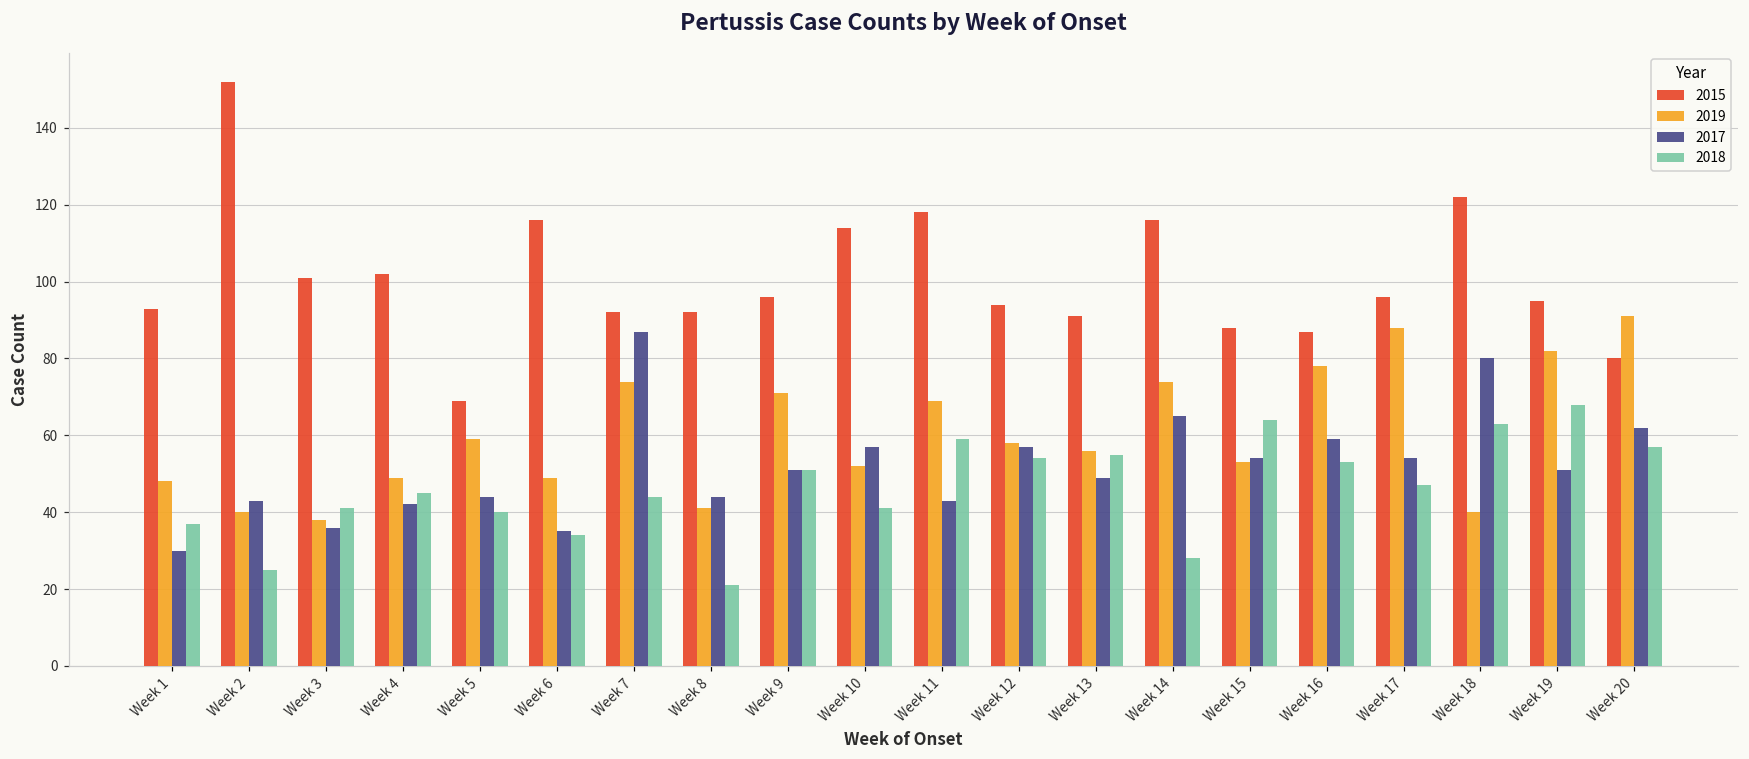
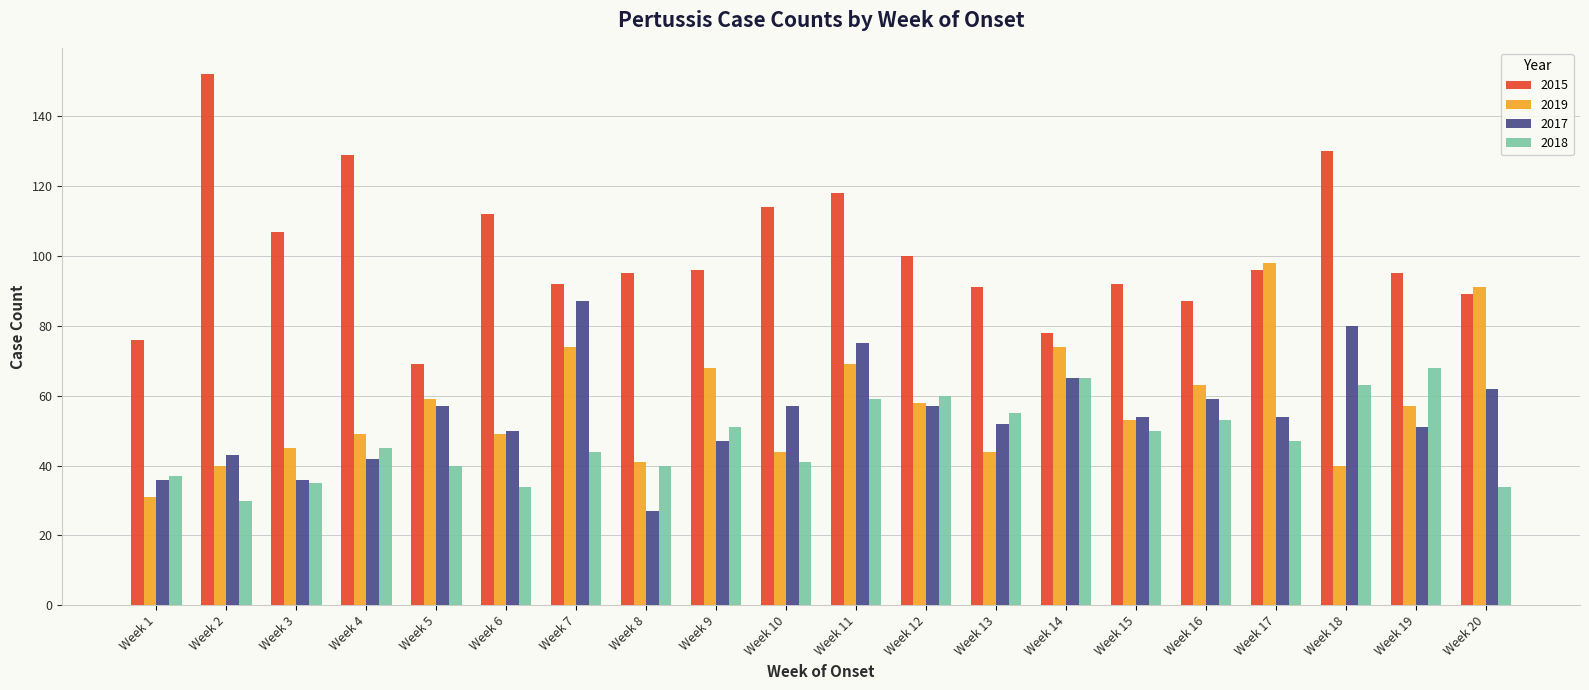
2015, Week 1: 93 -> 76
2019, Week 1: 48 -> 31
2017, Week 1: 30 -> 36
2018, Week 2: 25 -> 30
2015, Week 3: 101 -> 107
2019, Week 3: 38 -> 45
2018, Week 3: 41 -> 35
2015, Week 4: 102 -> 129
2017, Week 5: 44 -> 57
2015, Week 6: 116 -> 112
2017, Week 6: 35 -> 50
2015, Week 8: 92 -> 95
2017, Week 8: 44 -> 27
2018, Week 8: 21 -> 40
2019, Week 9: 71 -> 68
2017, Week 9: 51 -> 47
2019, Week 10: 52 -> 44
2017, Week 11: 43 -> 75
2015, Week 12: 94 -> 100
2018, Week 12: 54 -> 60
2019, Week 13: 56 -> 44
2017, Week 13: 49 -> 52
2015, Week 14: 116 -> 78
2018, Week 14: 28 -> 65
2015, Week 15: 88 -> 92
2018, Week 15: 64 -> 50
2019, Week 16: 78 -> 63
2019, Week 17: 88 -> 98
2015, Week 18: 122 -> 130
2019, Week 19: 82 -> 57
2015, Week 20: 80 -> 89
2018, Week 20: 57 -> 34
